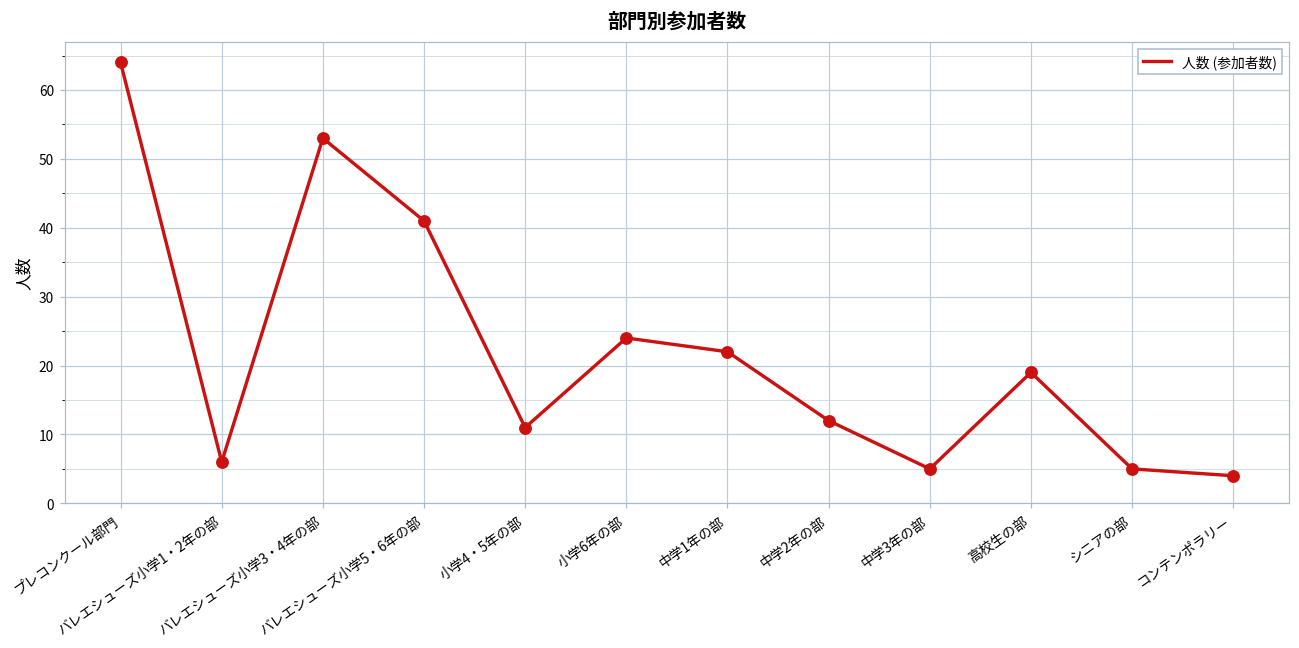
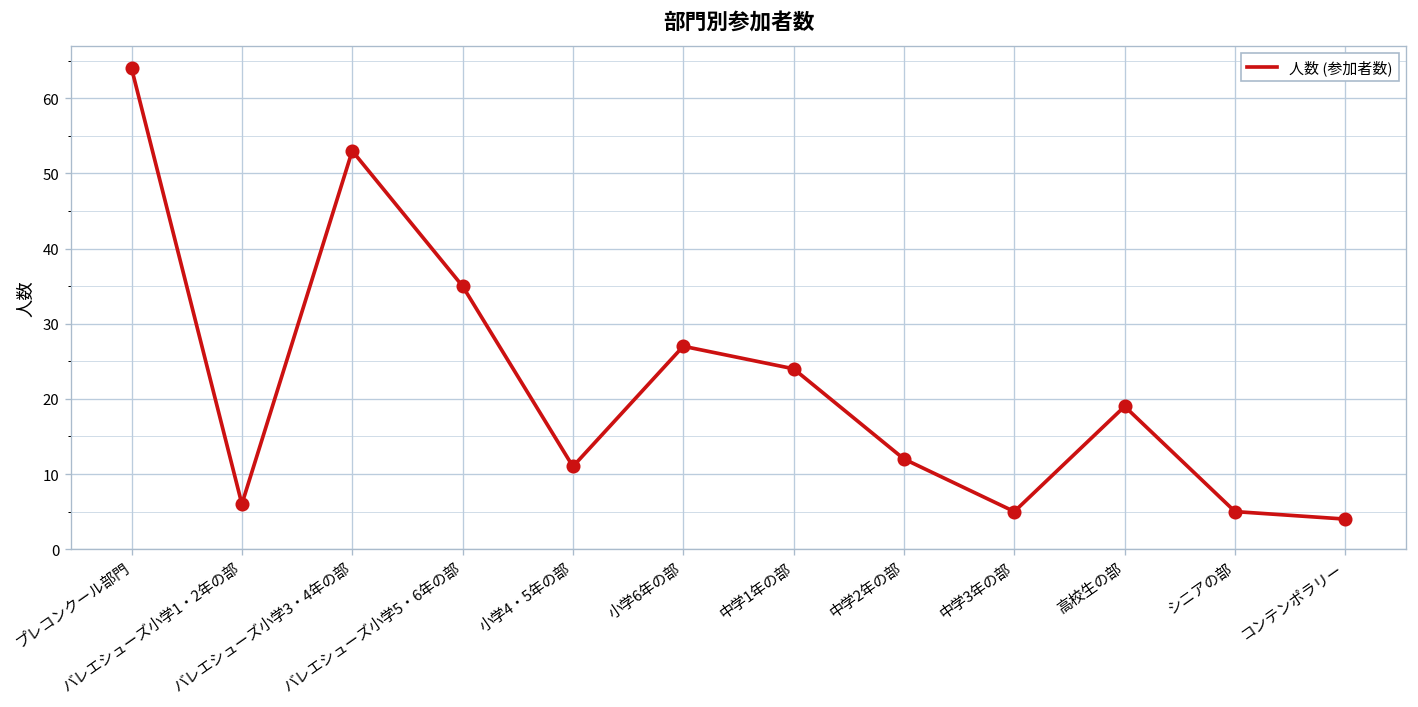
バレエシューズ小学5・6年の部: 41 -> 35
小学6年の部: 24 -> 27
中学1年の部: 22 -> 24
